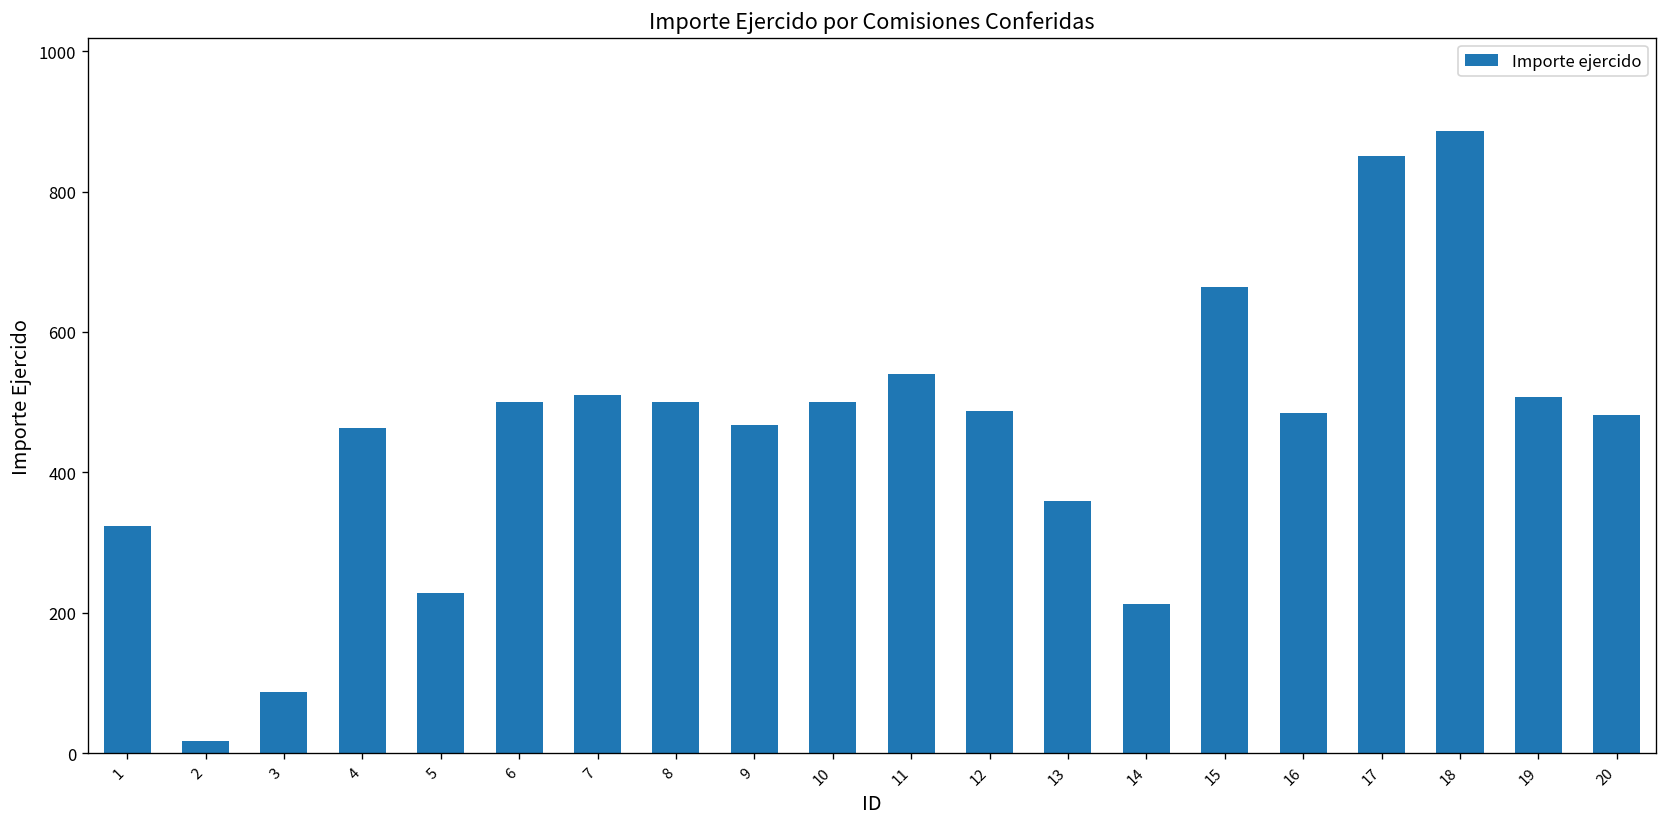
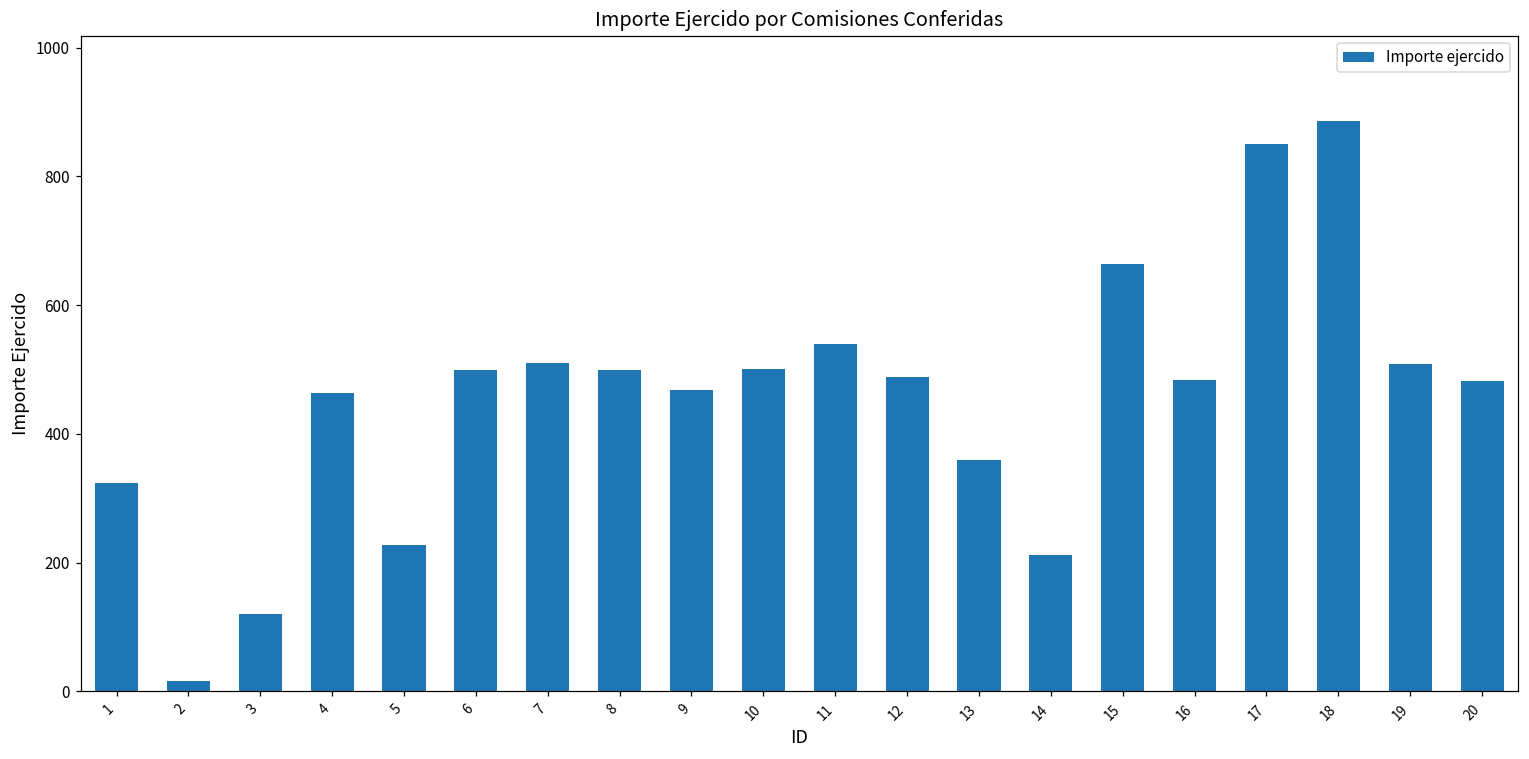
3: 90 -> 120
